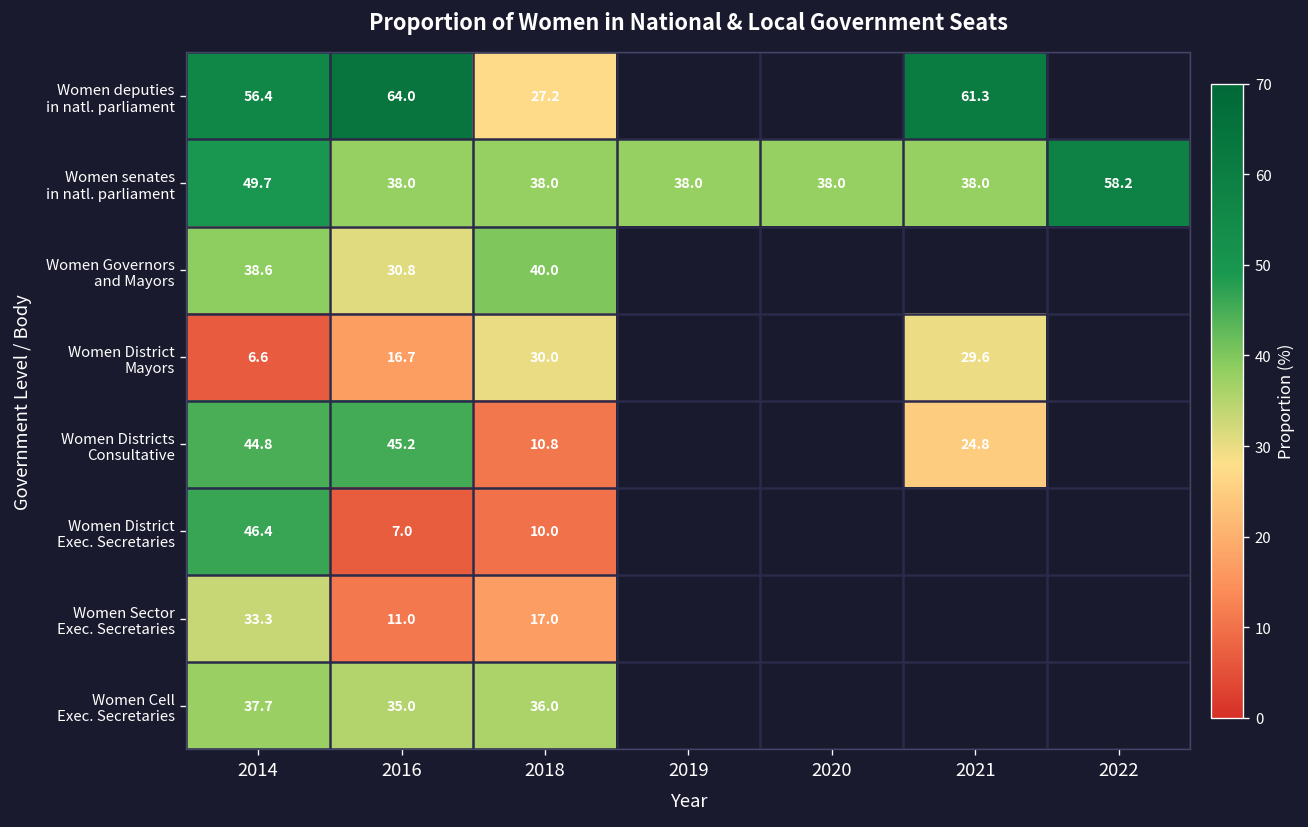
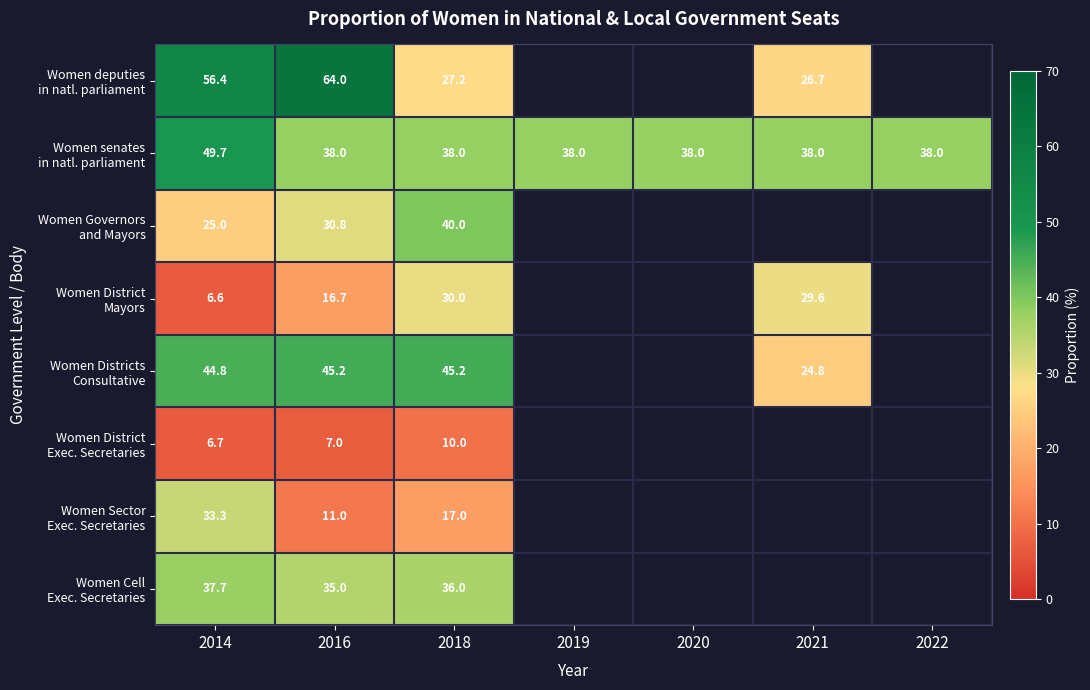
Women deputies in natl. parliament, 2021: 61.3 -> 26.7
Women senates in natl. parliament, 2022: 58.2 -> 38.0
Women Governors and Mayors, 2014: 38.6 -> 25.0
Women Districts Consultative, 2018: 10.8 -> 45.2
Women District Exec. Secretaries, 2014: 46.4 -> 6.7
